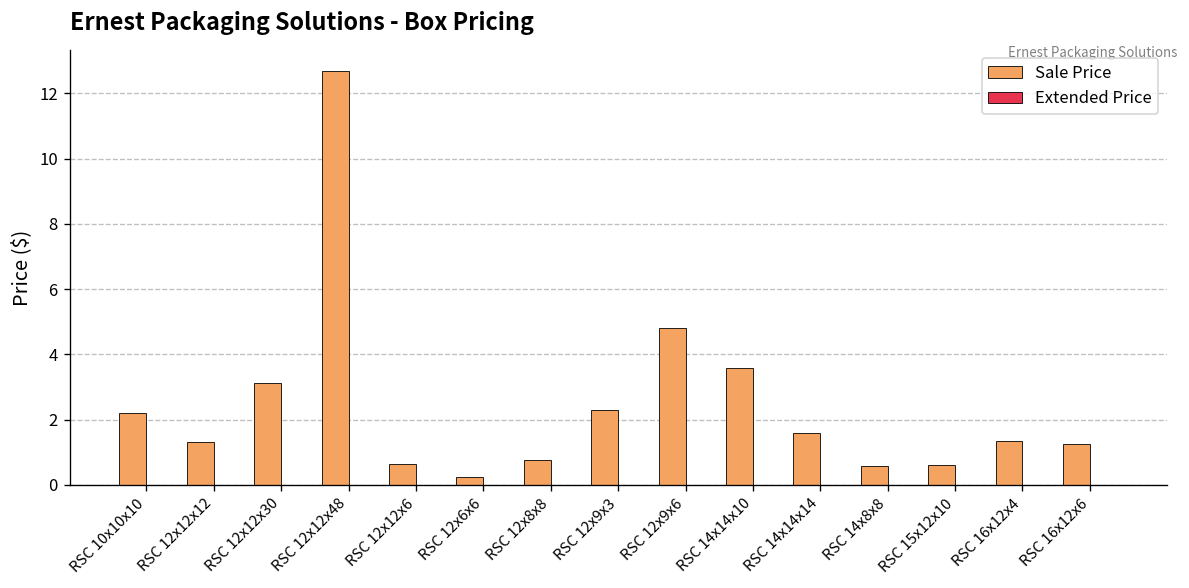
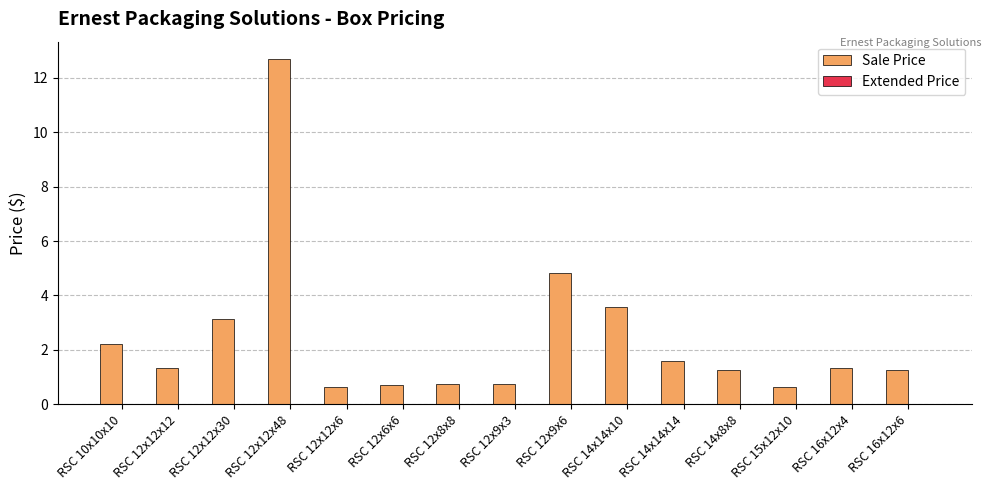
Sale Price, RSC 12x6x6: 0.2 -> 0.7
Sale Price, RSC 12x9x3: 2.3 -> 0.7
Sale Price, RSC 14x8x8: 0.6 -> 1.3
